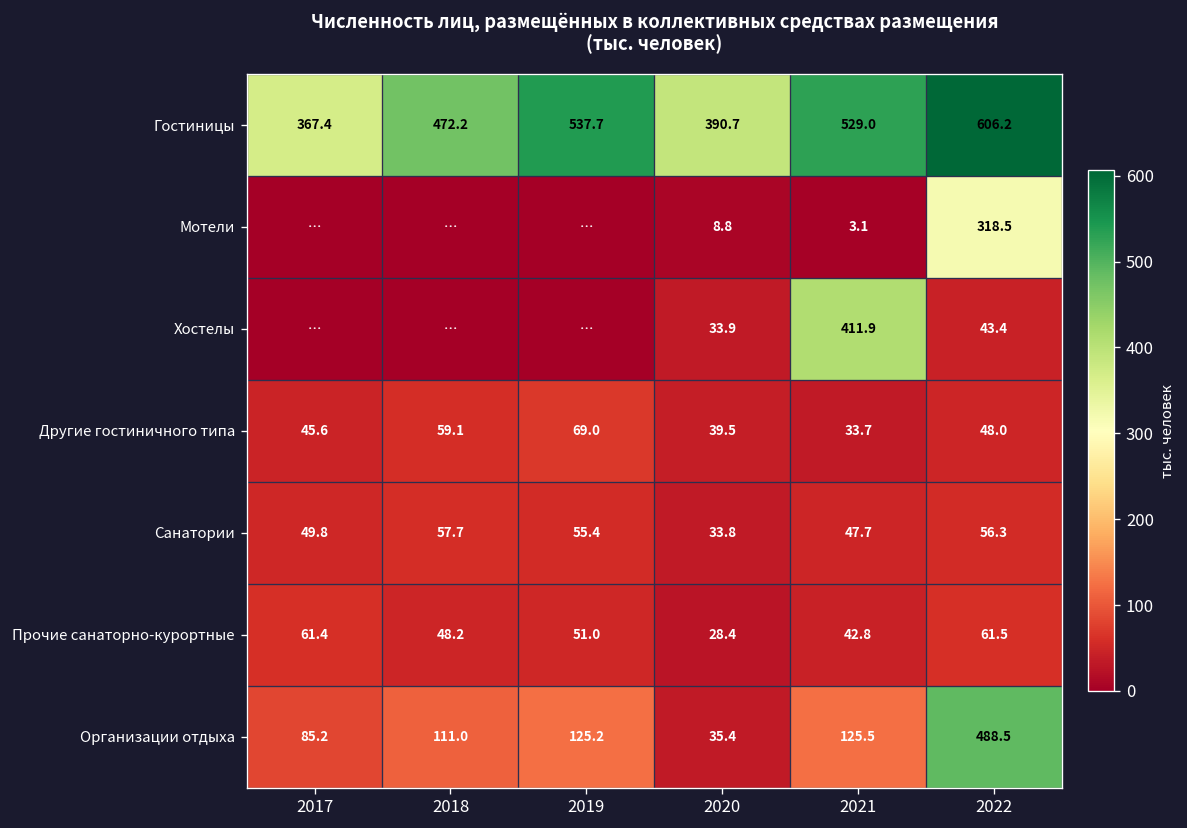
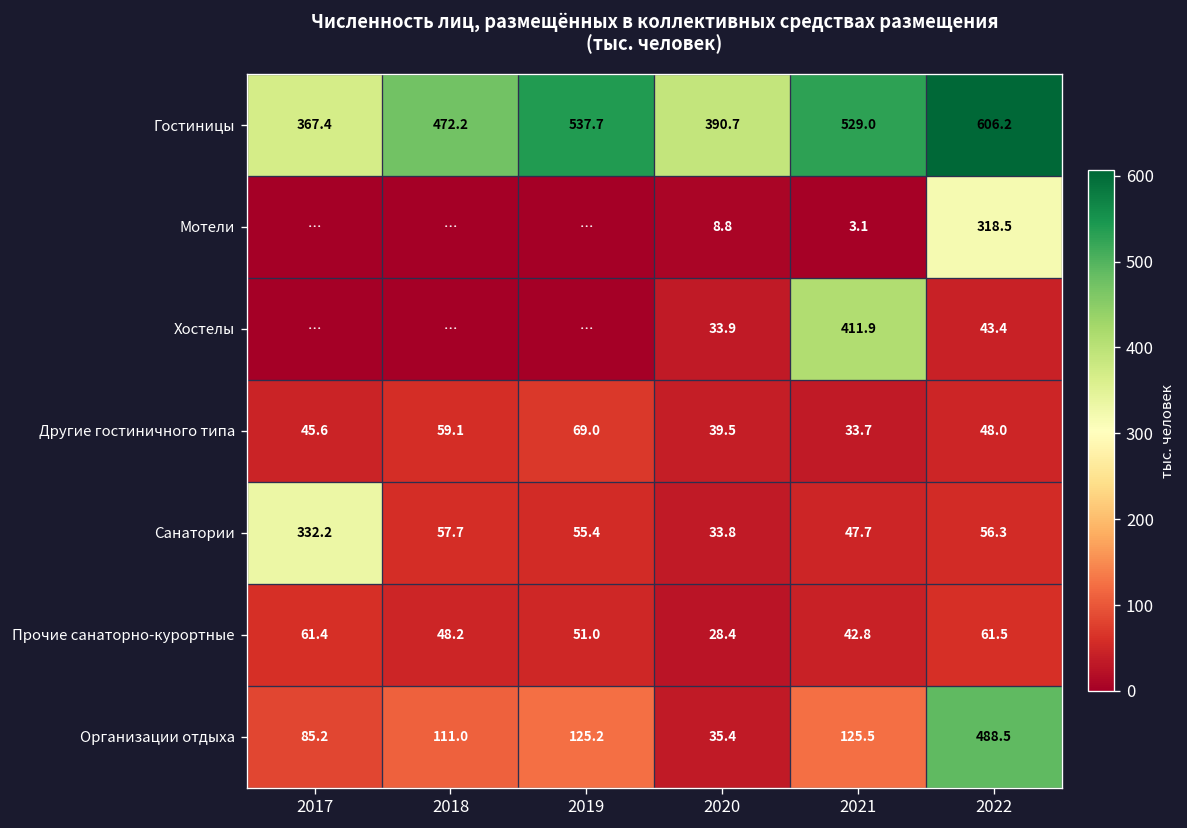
Санатории, 2017: 49.8 -> 332.2
